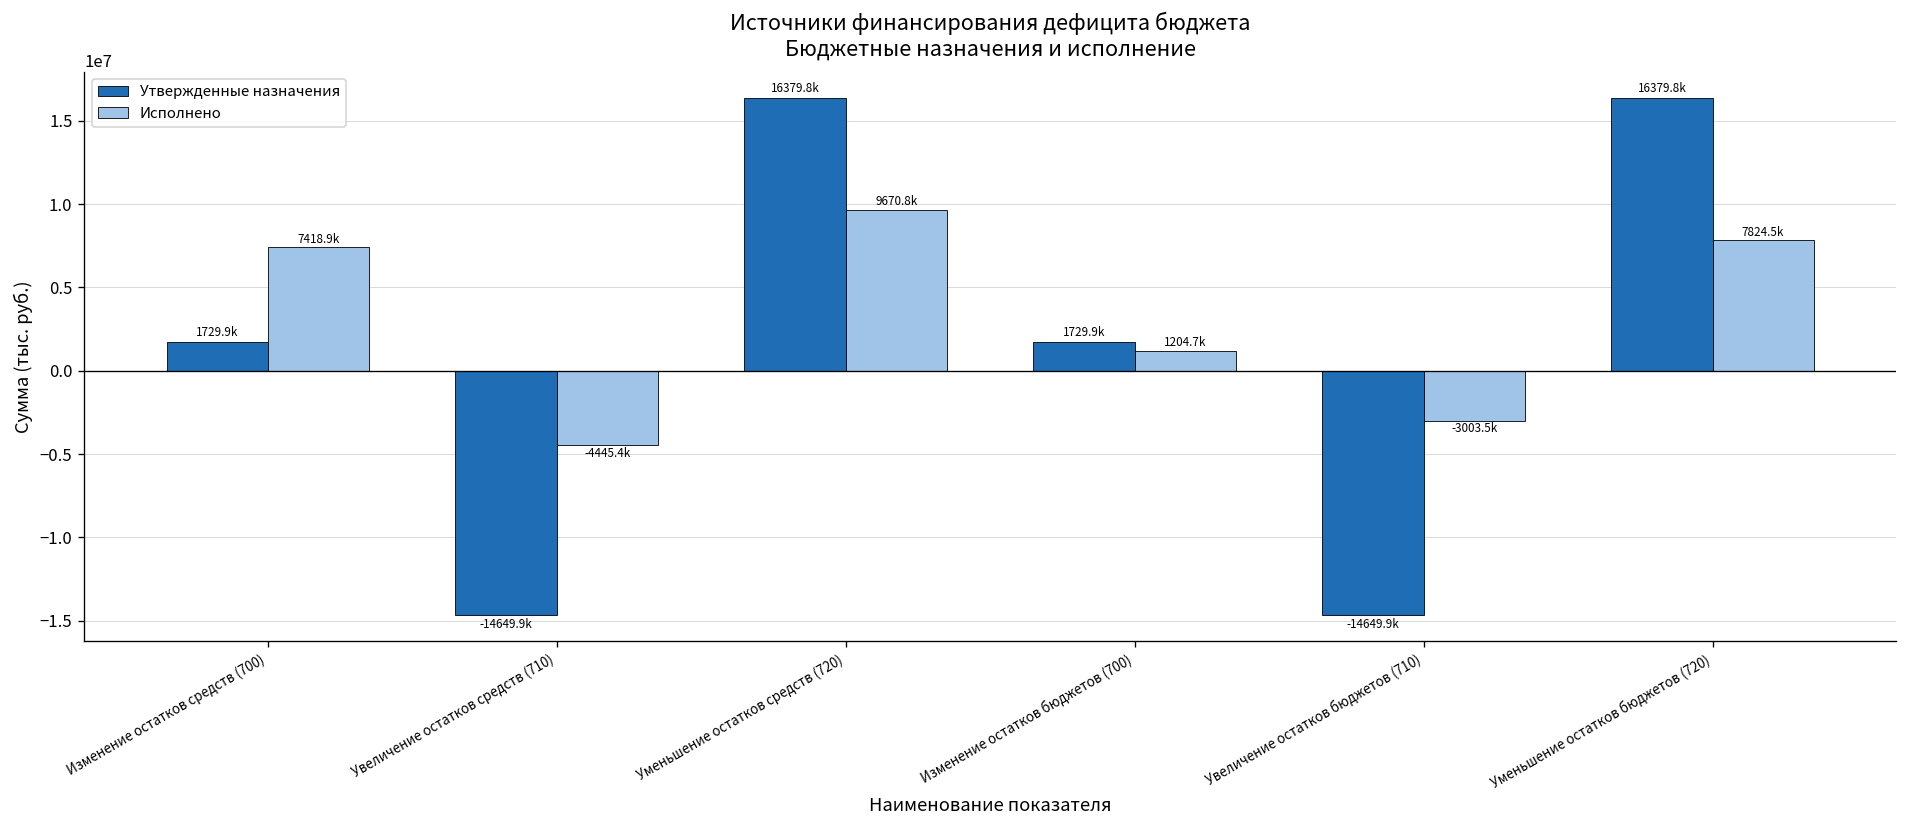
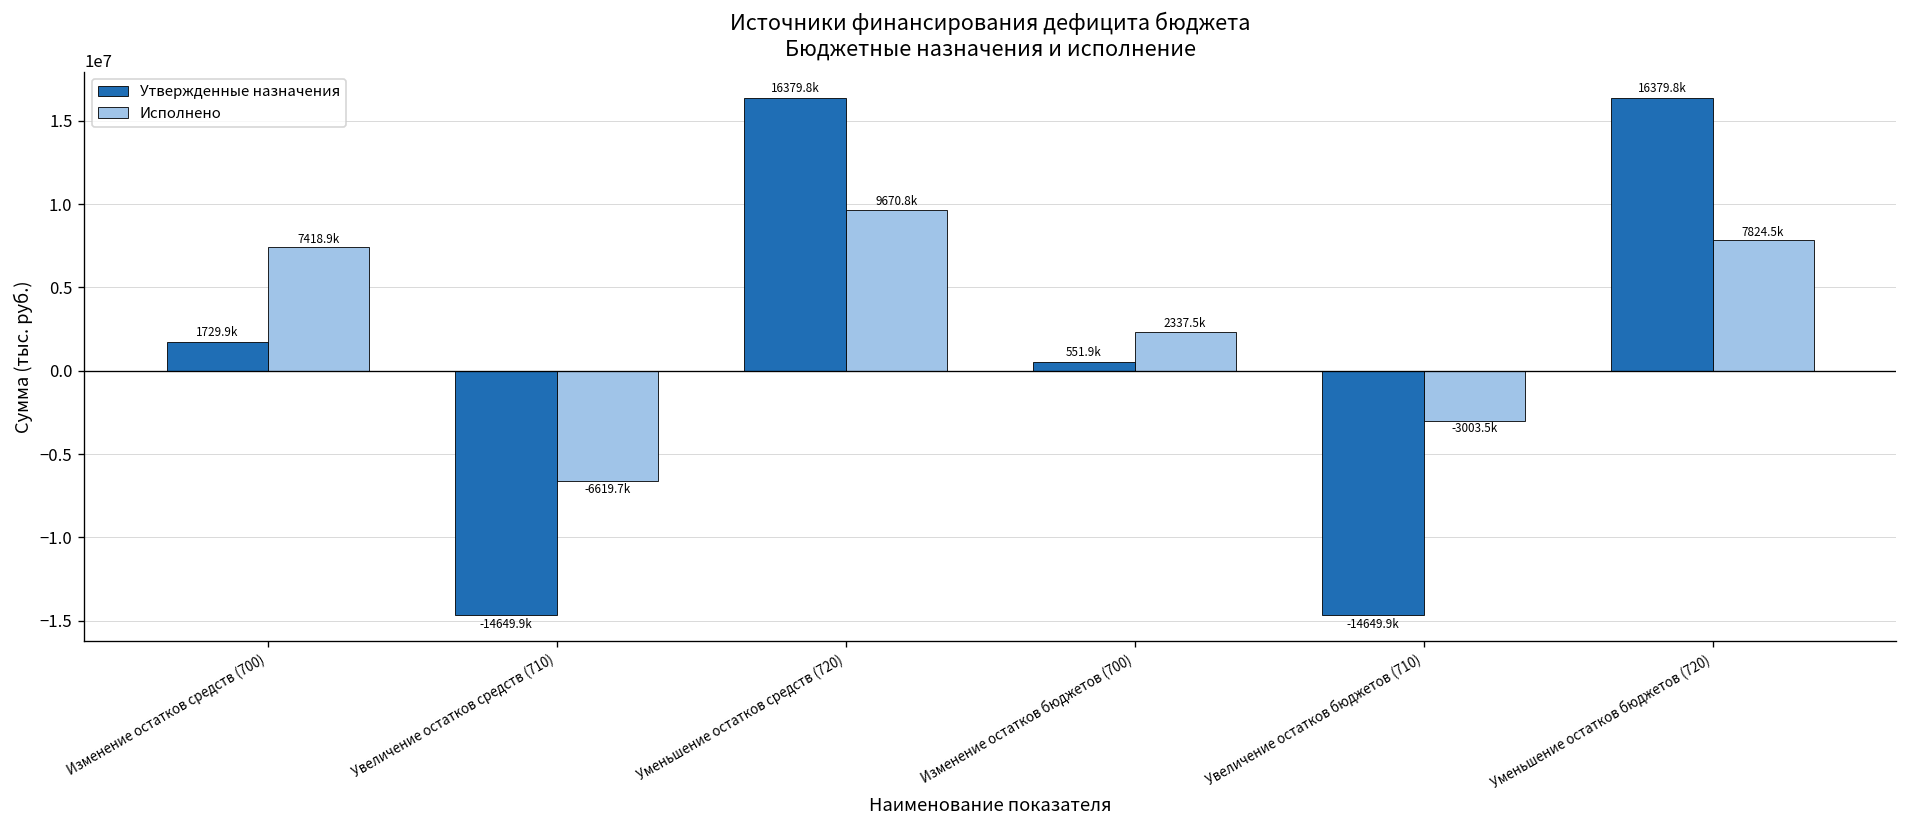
Исполнено, Увеличение остатков средств (710): -4445.4k -> -6619.7k
Утвержденные назначения, Изменение остатков бюджетов (700): 1729.9k -> 551.9k
Исполнено, Изменение остатков бюджетов (700): 1204.7k -> 2337.5k
